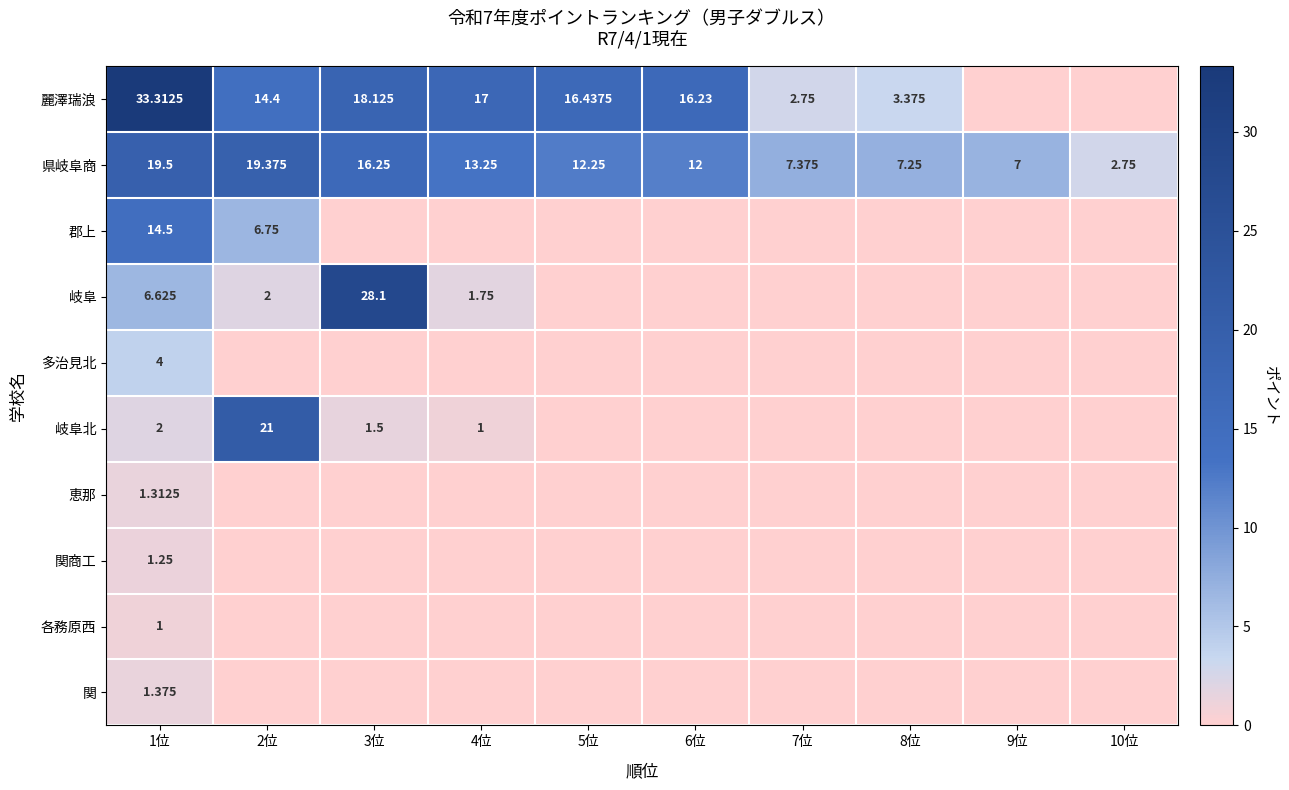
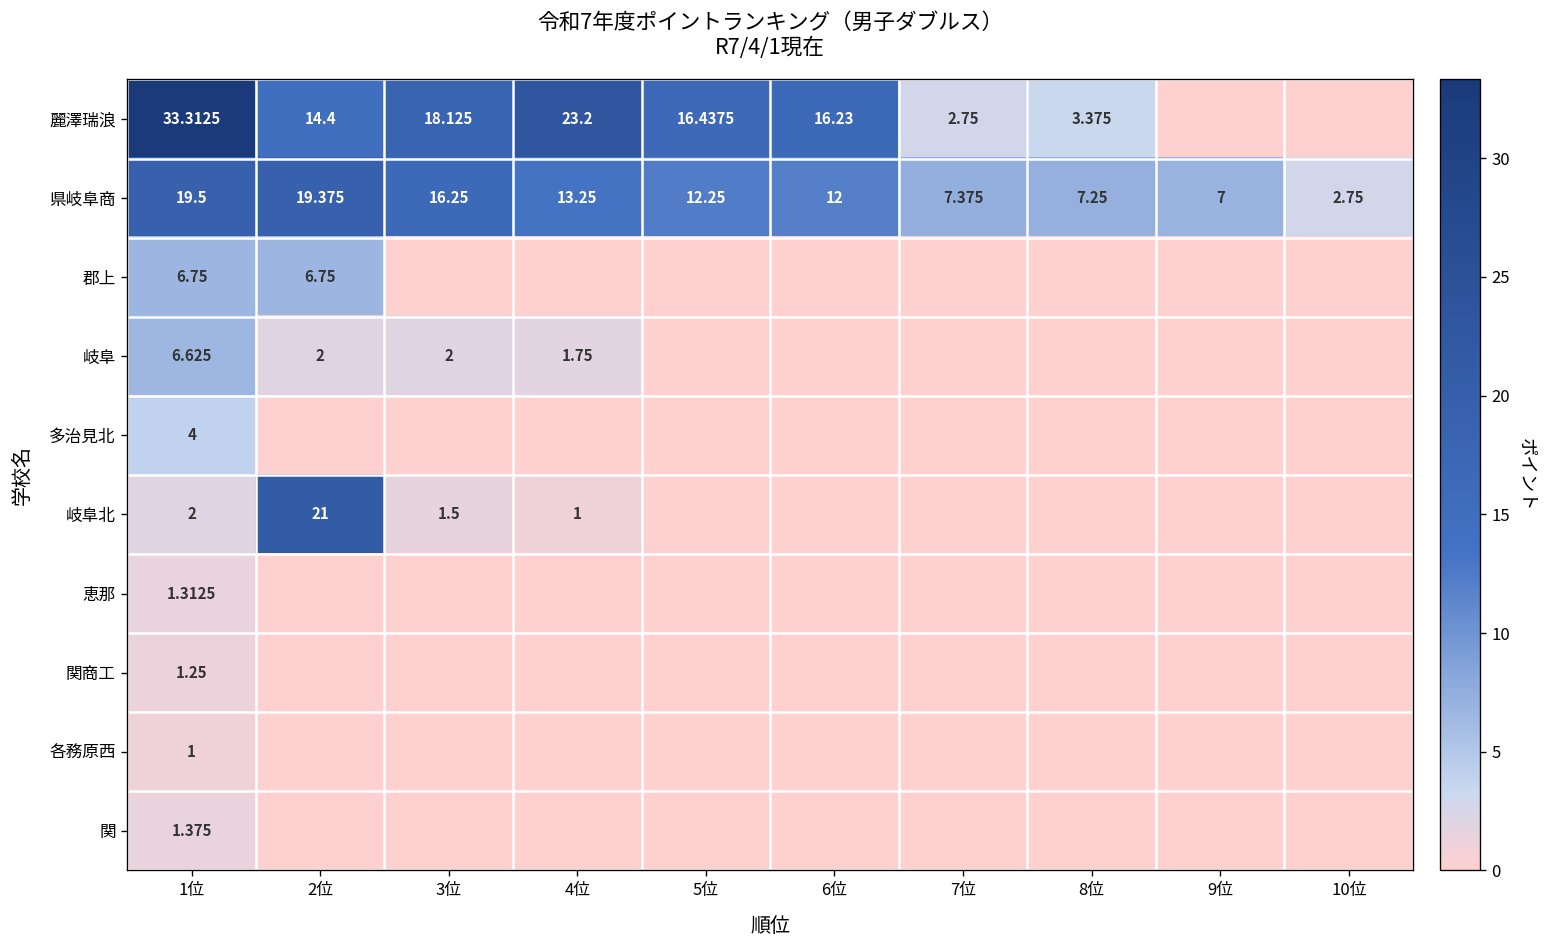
麗澤瑞浪, 4位: 17 -> 23.2
郡上, 1位: 14.5 -> 6.75
岐阜, 3位: 28.1 -> 2
